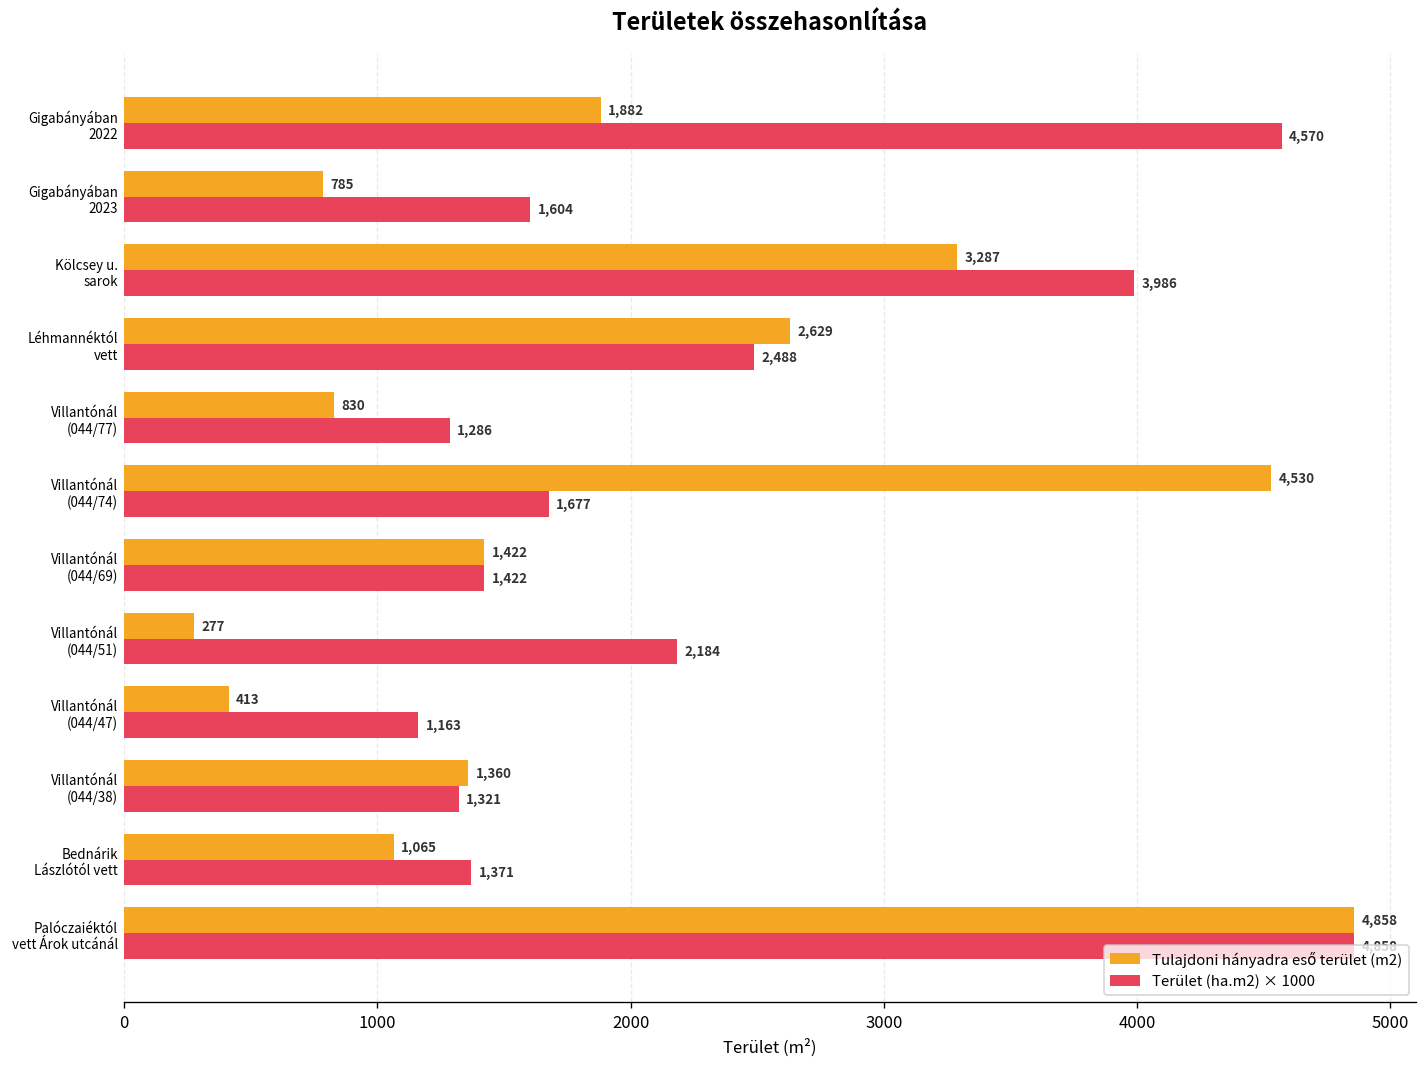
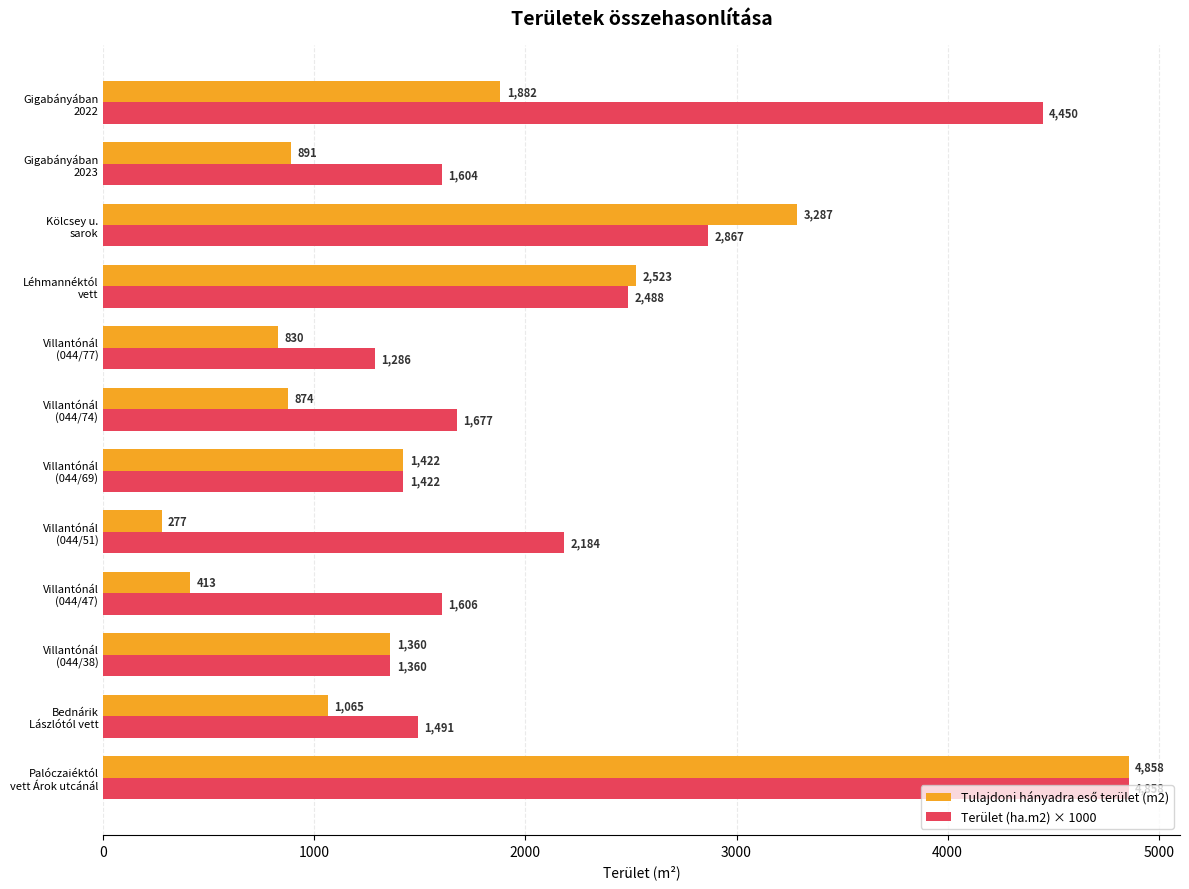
Terület (ha.m2) × 1000, Gigabányában 2022: 4,570 -> 4,450
Tulajdoni hányadra eső terület (m2), Gigabányában 2023: 785 -> 891
Terület (ha.m2) × 1000, Kölcsey u. sarok: 3,986 -> 2,867
Tulajdoni hányadra eső terület (m2), Léhmannéktól vett: 2,629 -> 2,523
Tulajdoni hányadra eső terület (m2), Villantónál (044/74): 4,530 -> 874
Terület (ha.m2) × 1000, Villantónál (044/47): 1,163 -> 1,606
Terület (ha.m2) × 1000, Villantónál (044/38): 1,321 -> 1,360
Terület (ha.m2) × 1000, Bednárik Lászlótól vett: 1,371 -> 1,491
